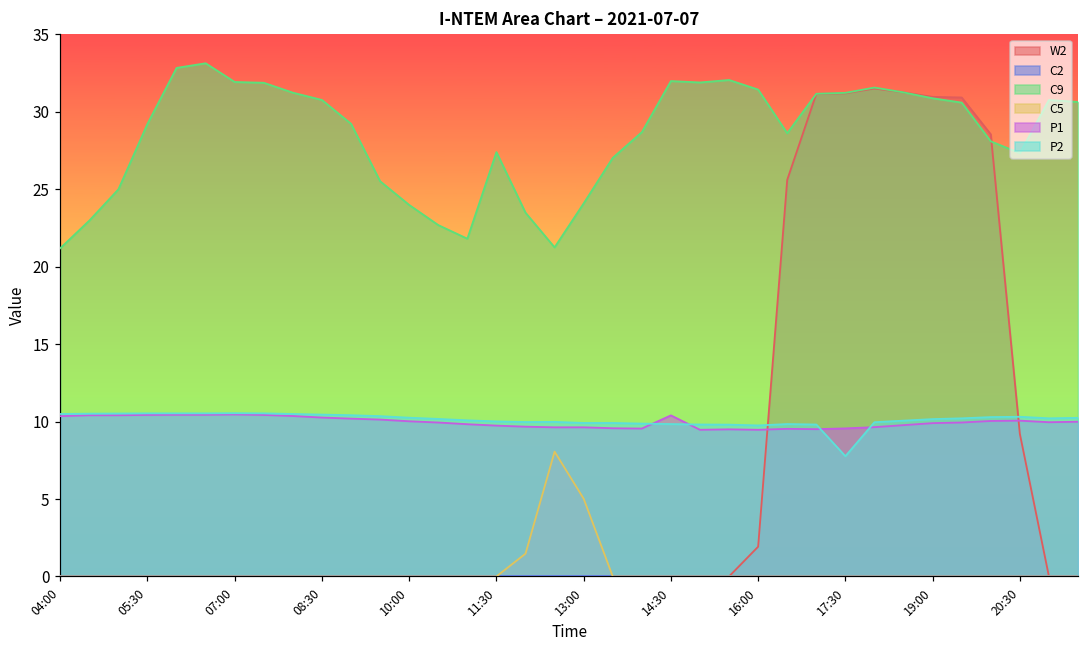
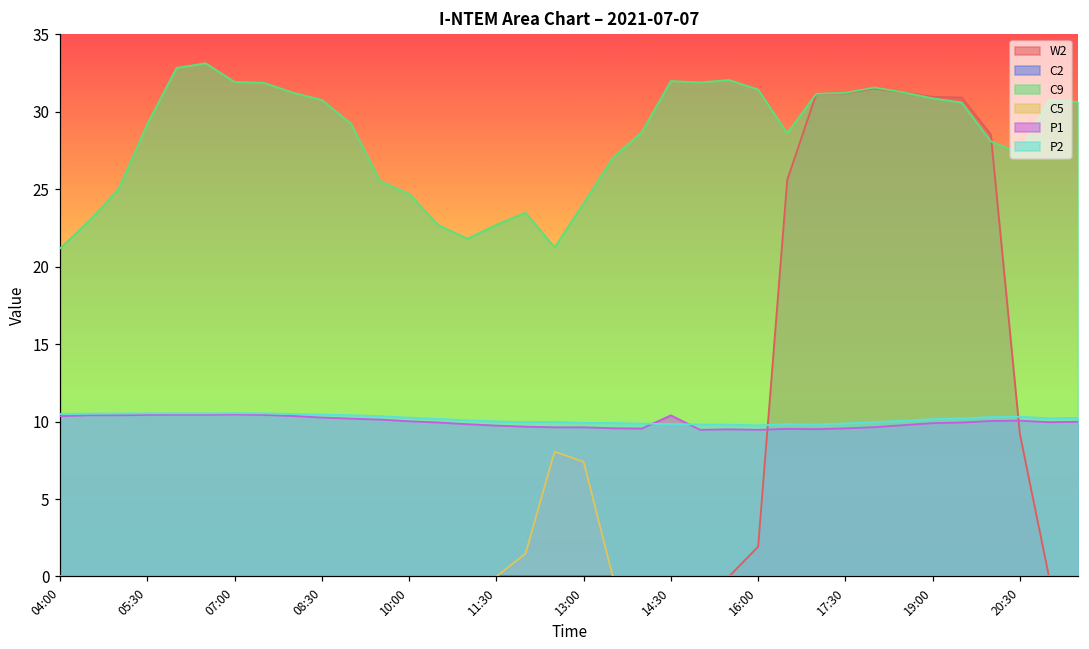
C9, 10:00: 24.0 -> 24.7
C9, 11:30: 27.4 -> 22.7
C5, 13:00: 5.0 -> 7.4
P2, 17:30: 7.8 -> 9.9
